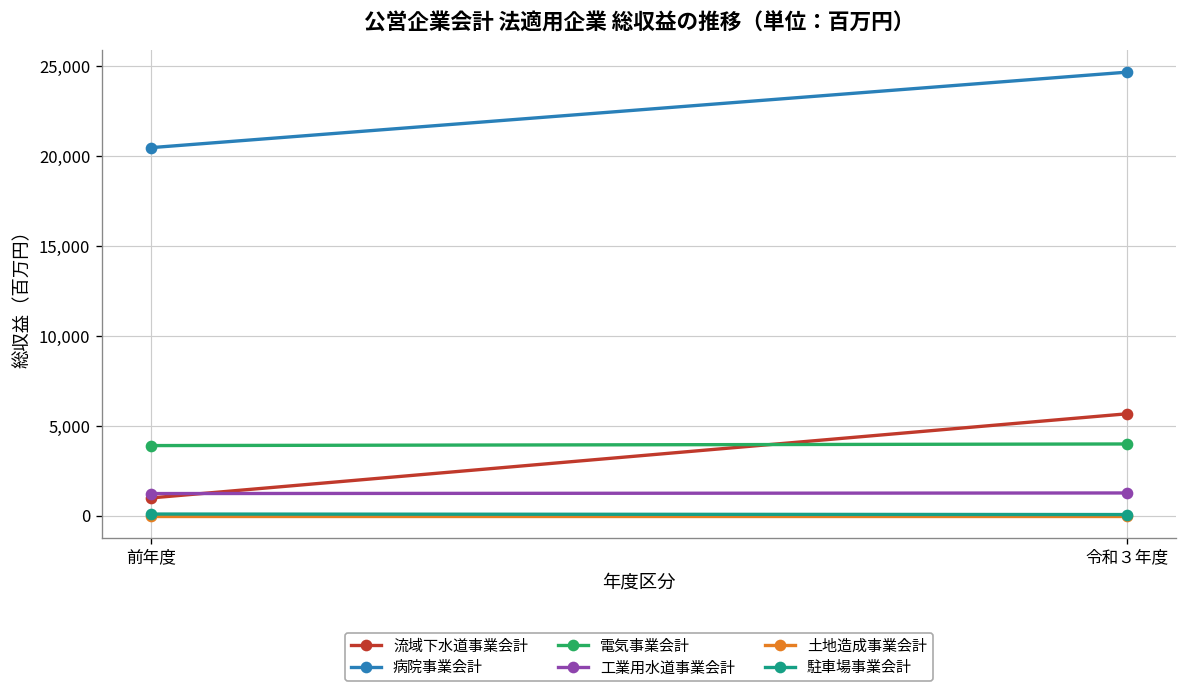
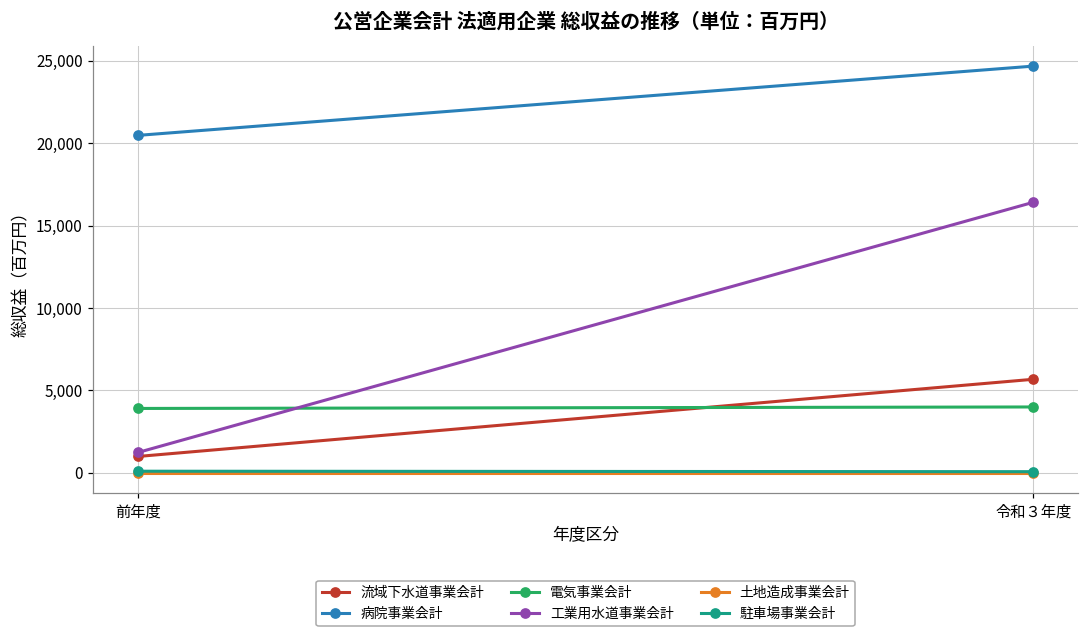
工業用水道事業会計, 令和３年度: 1,300 -> 16,400
